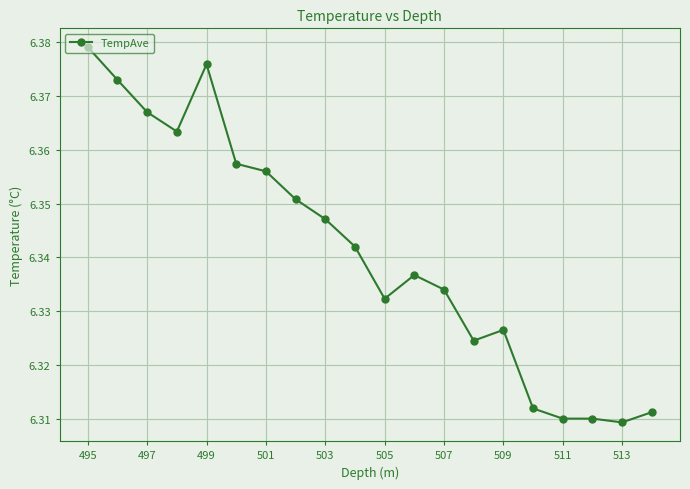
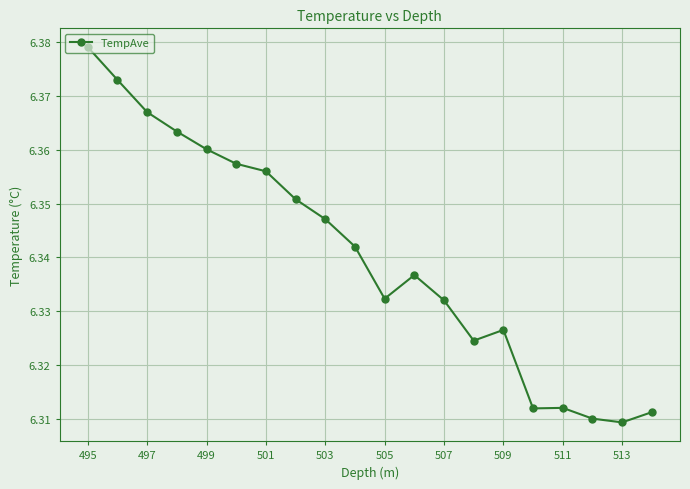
499: 6.376 -> 6.360
507: 6.334 -> 6.332
511: 6.310 -> 6.312
